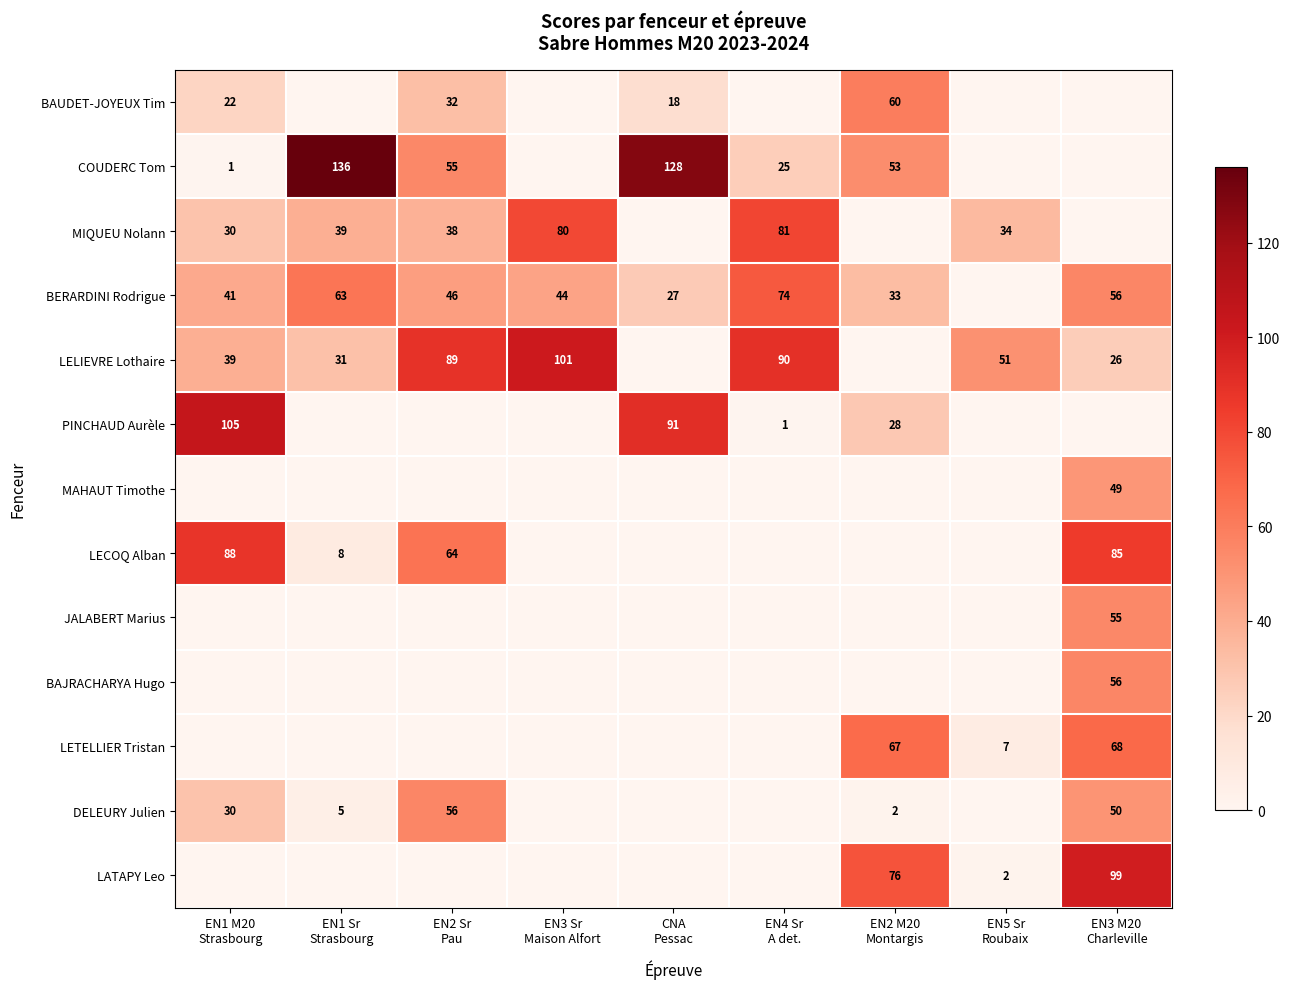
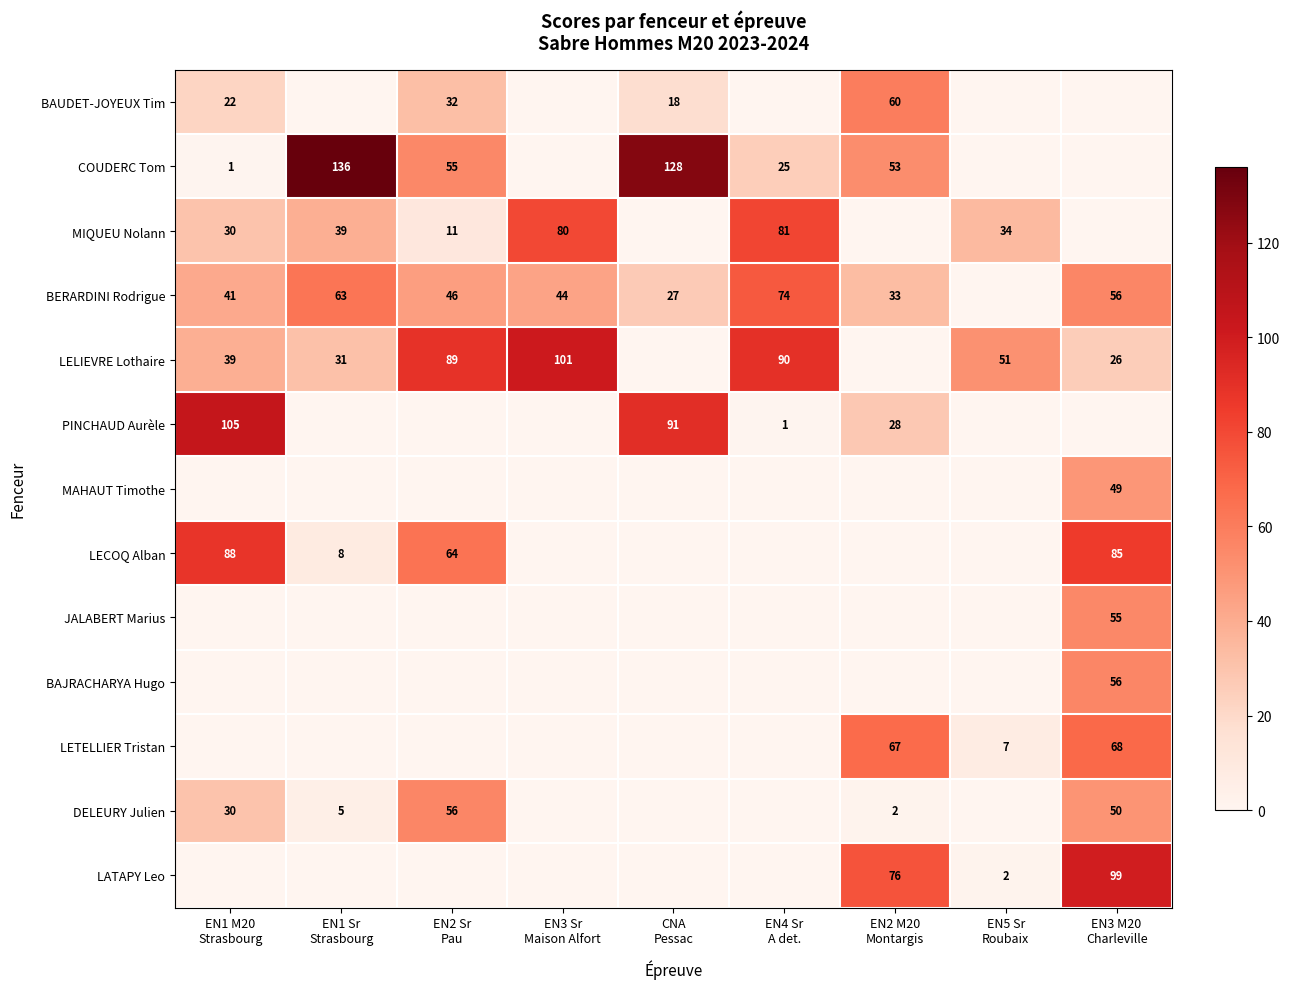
MIQUEU Nolann, EN2 Sr Pau: 38 -> 11
